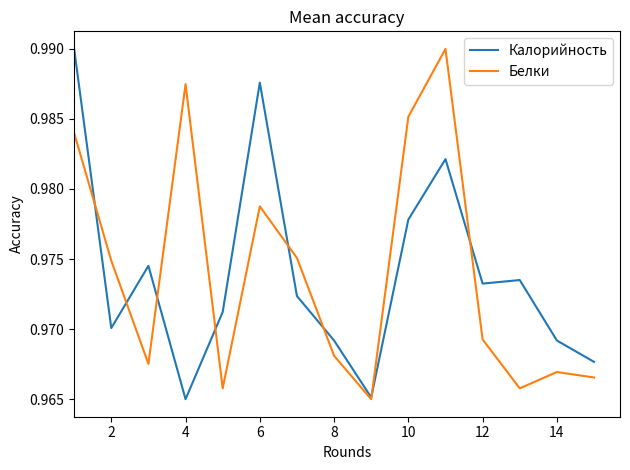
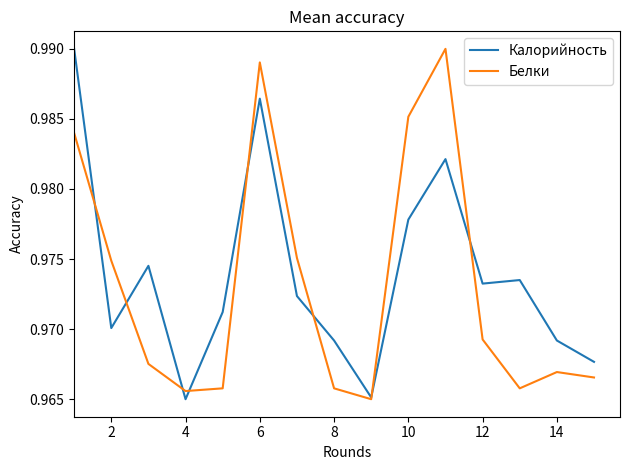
Белки, 4: 0.9875 -> 0.9656
Калорийность, 6: 0.9876 -> 0.9864
Белки, 6: 0.9788 -> 0.9890
Белки, 8: 0.9681 -> 0.9658
